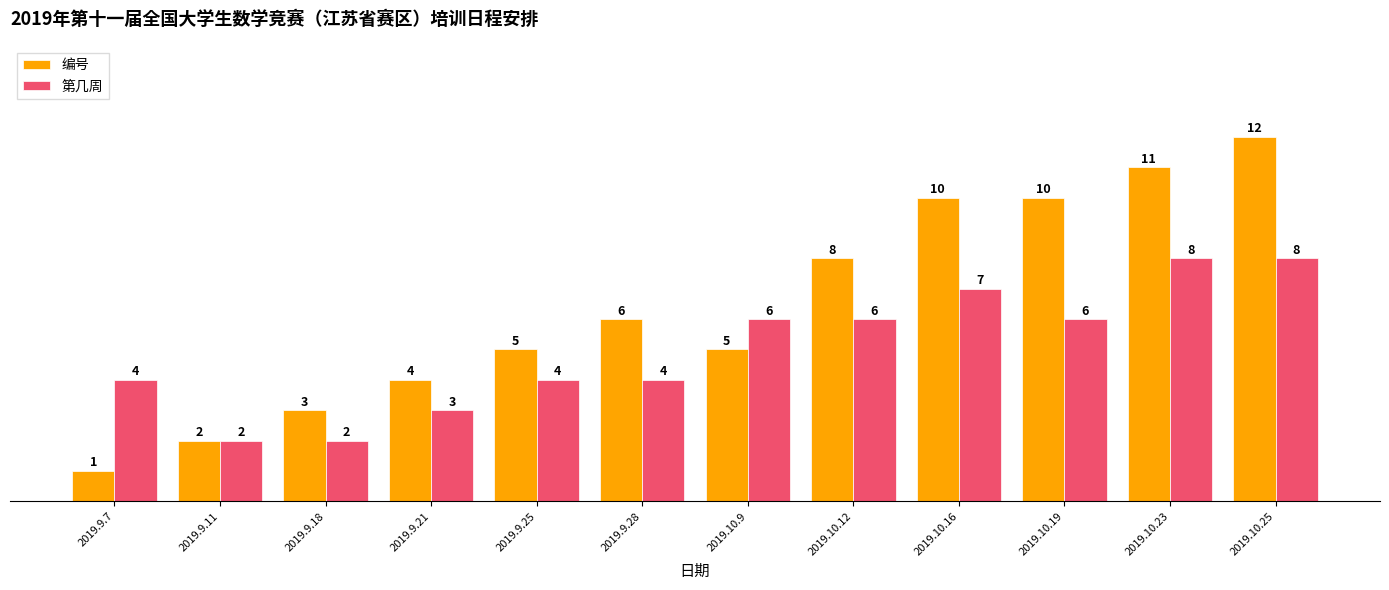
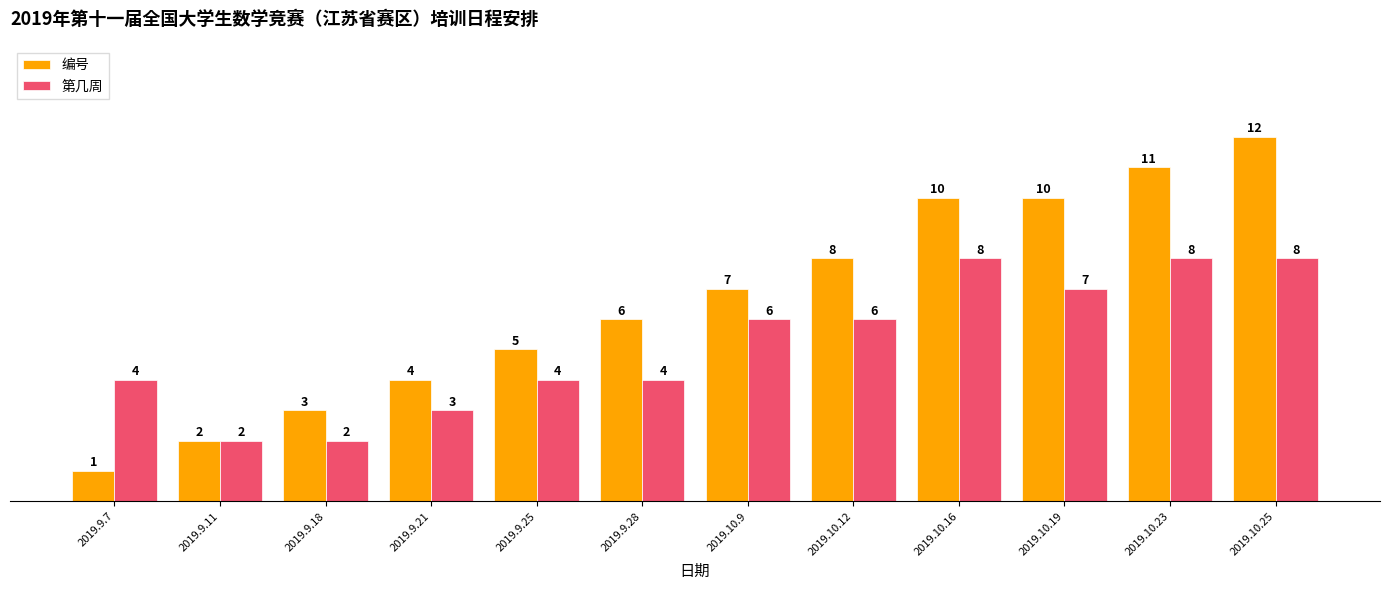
编号, 2019.10.9: 5 -> 7
第几周, 2019.10.16: 7 -> 8
第几周, 2019.10.19: 6 -> 7
